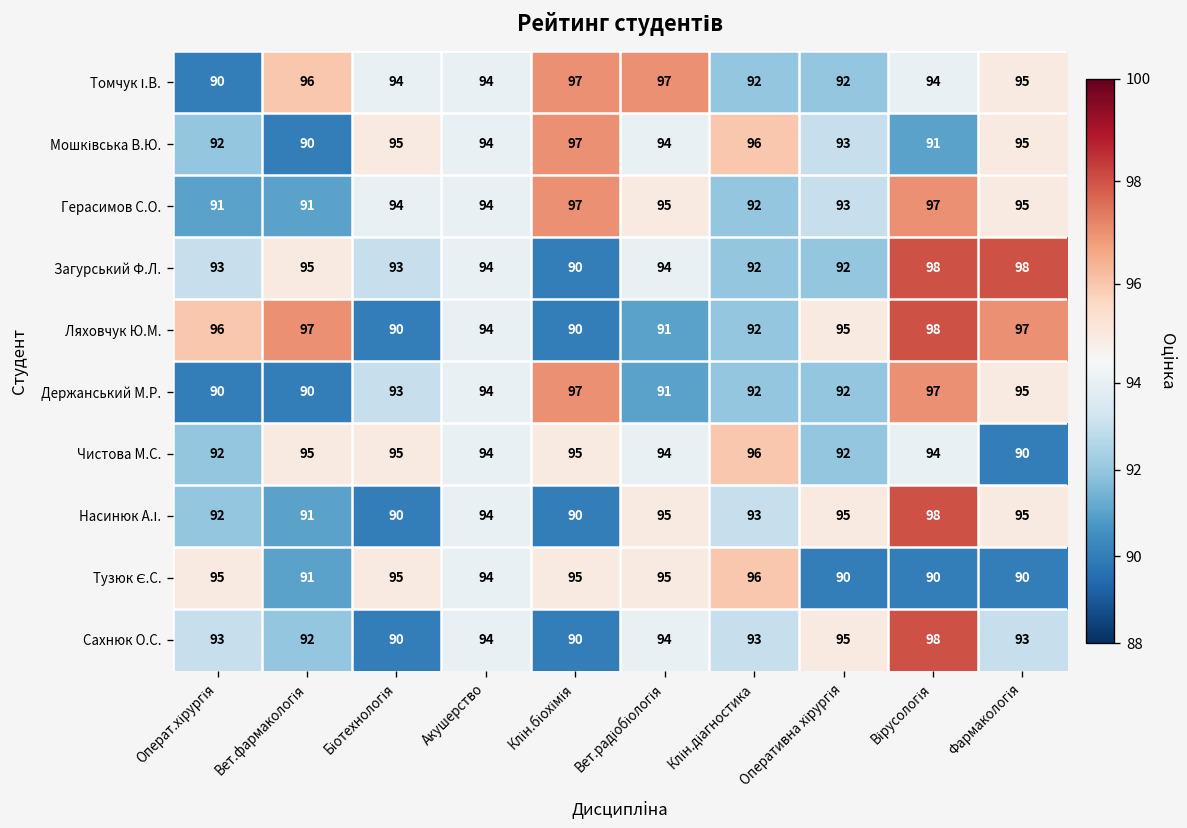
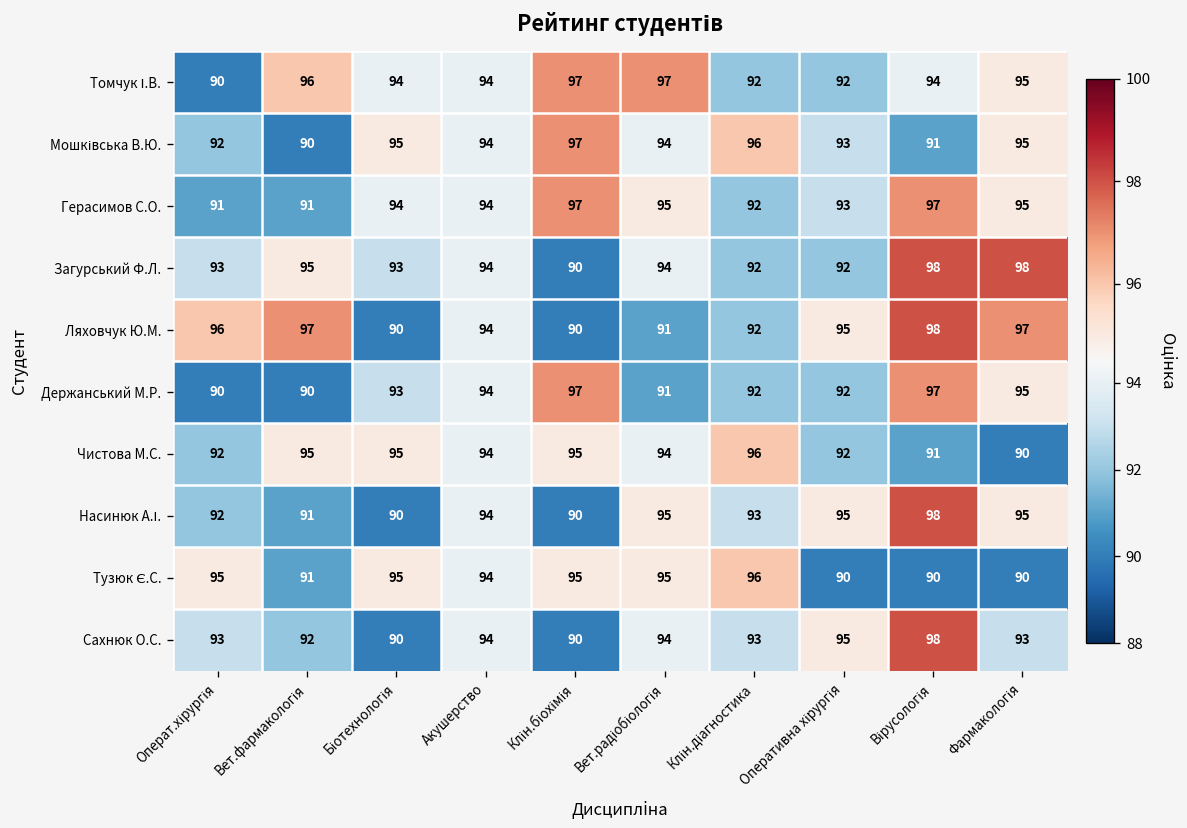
Чистова М.С., Вірусологія: 94 -> 91
